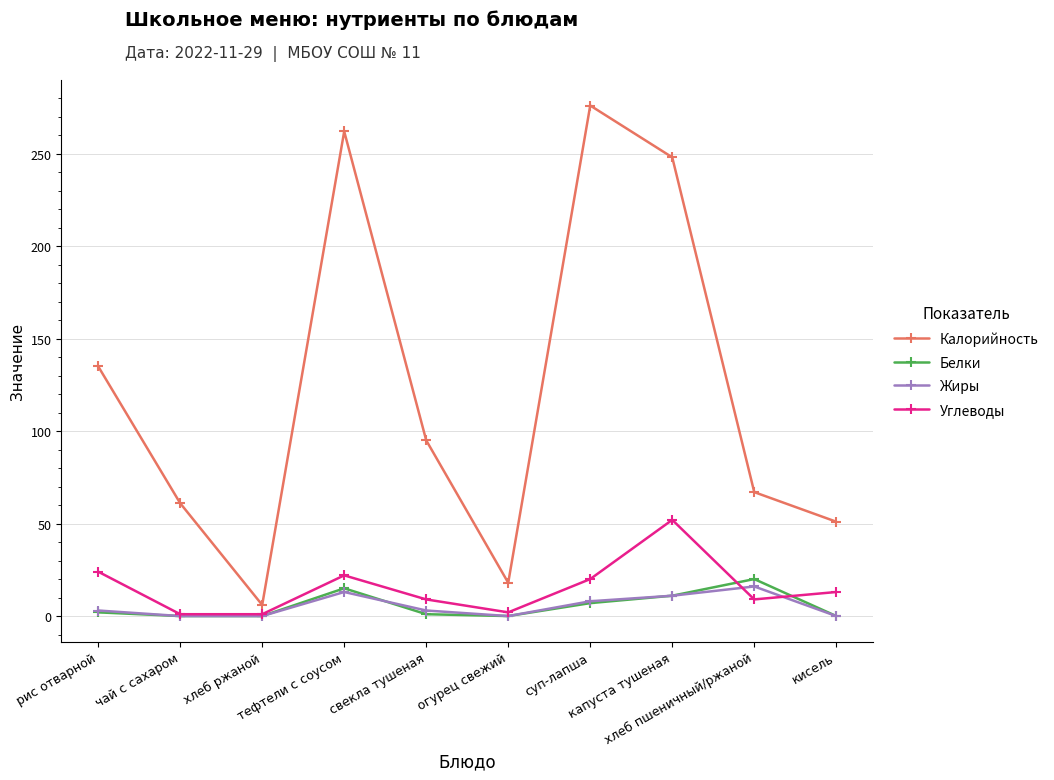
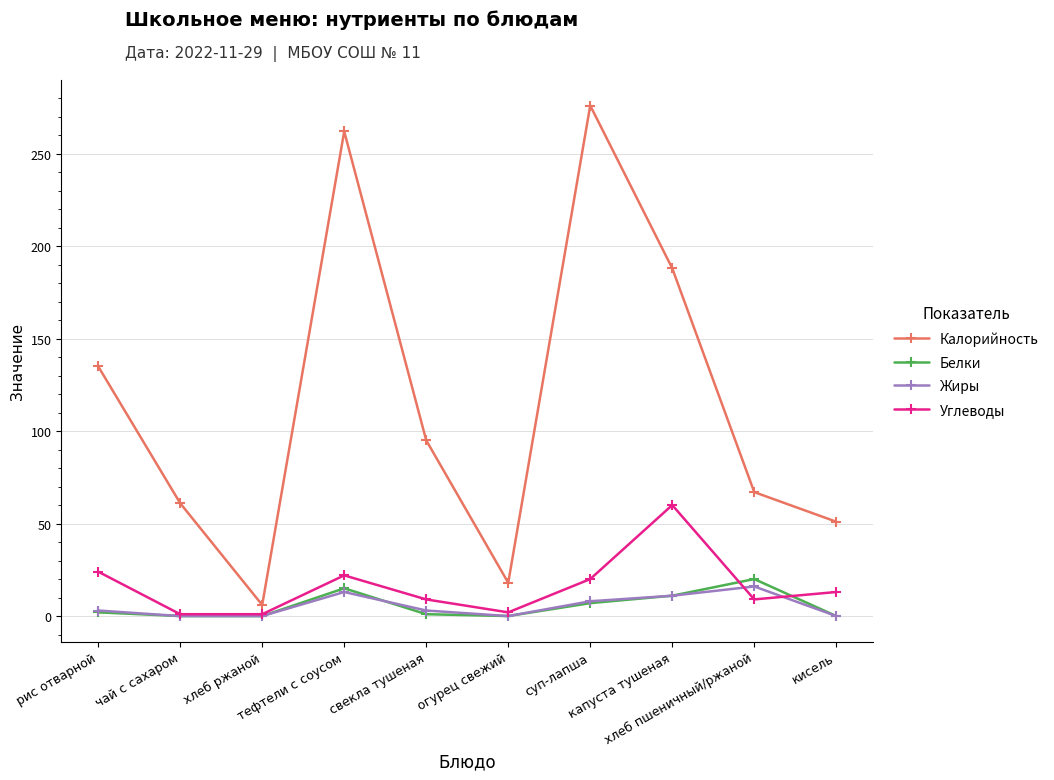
Калорийность, капуста тушеная: 248 -> 188
Углеводы, капуста тушеная: 52 -> 60
